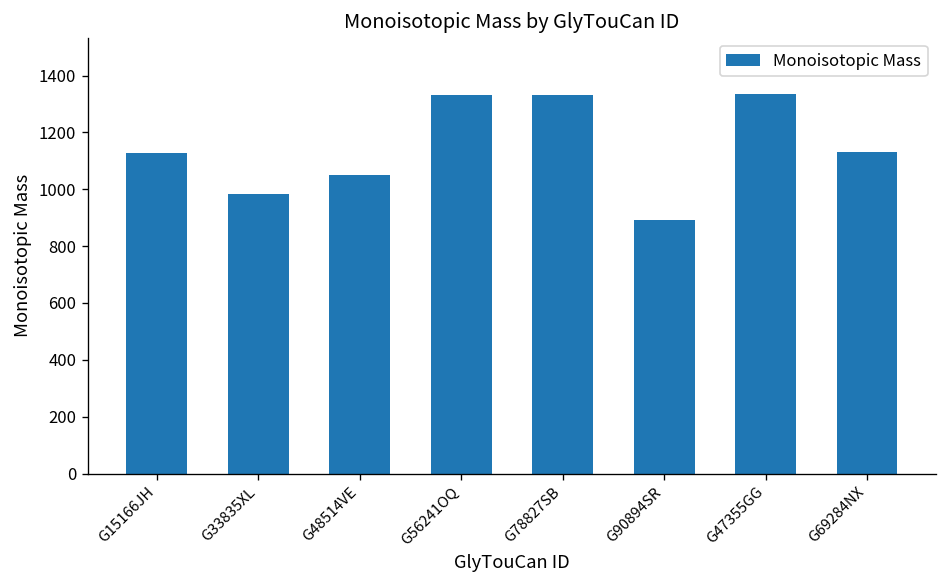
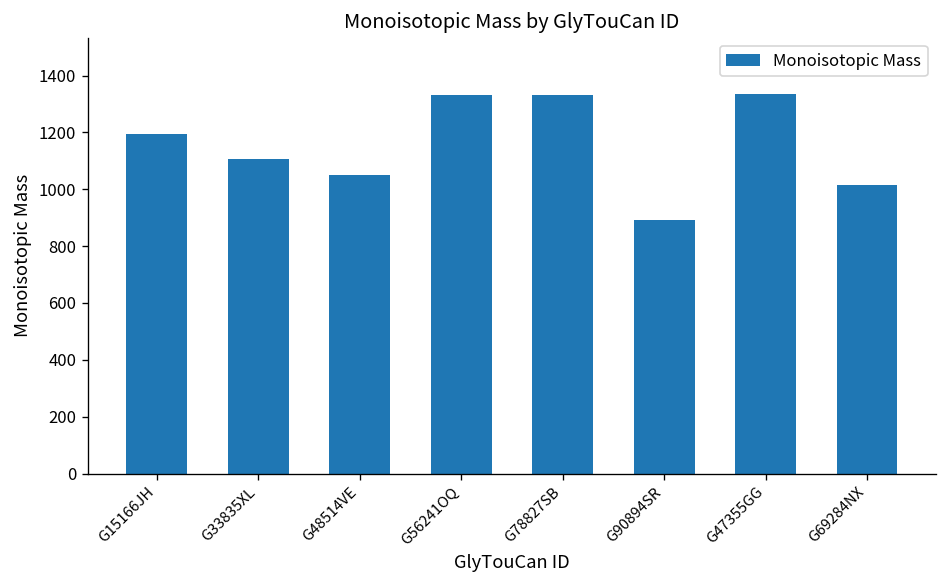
G15166JH: 1130 -> 1200
G33835XL: 980 -> 1110
G69284NX: 1130 -> 1010
